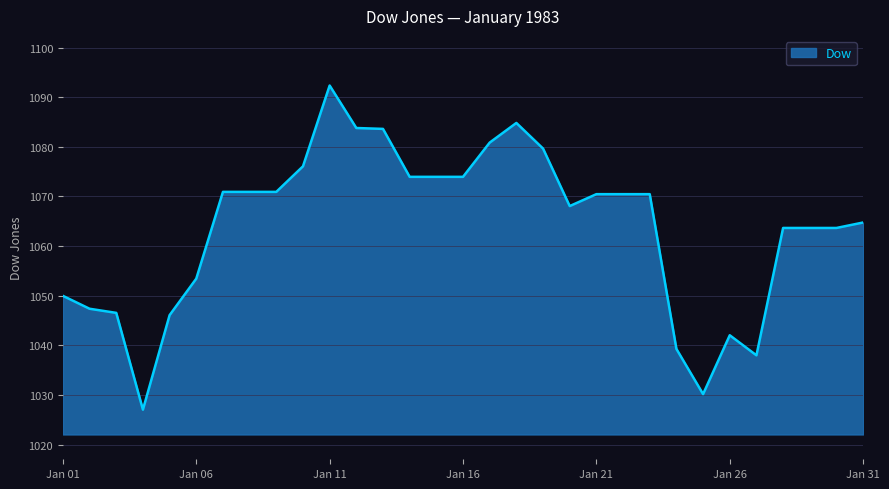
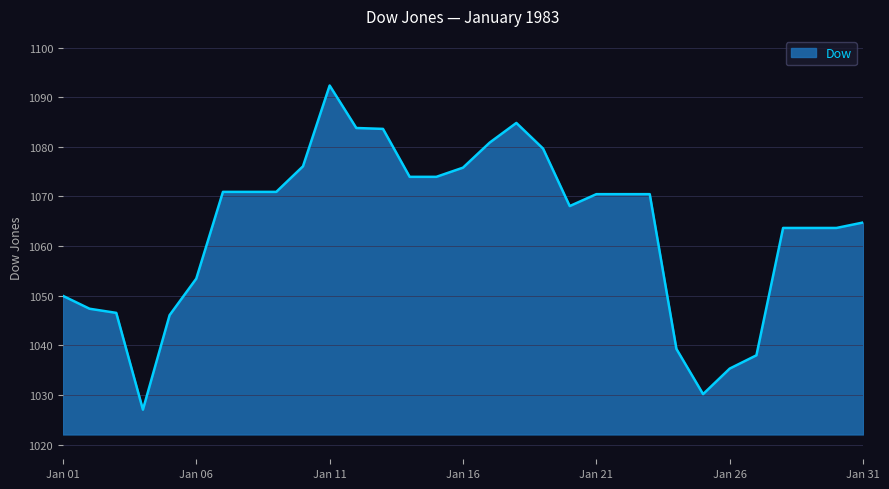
Jan 16: 1074 -> 1076
Jan 26: 1042 -> 1035
